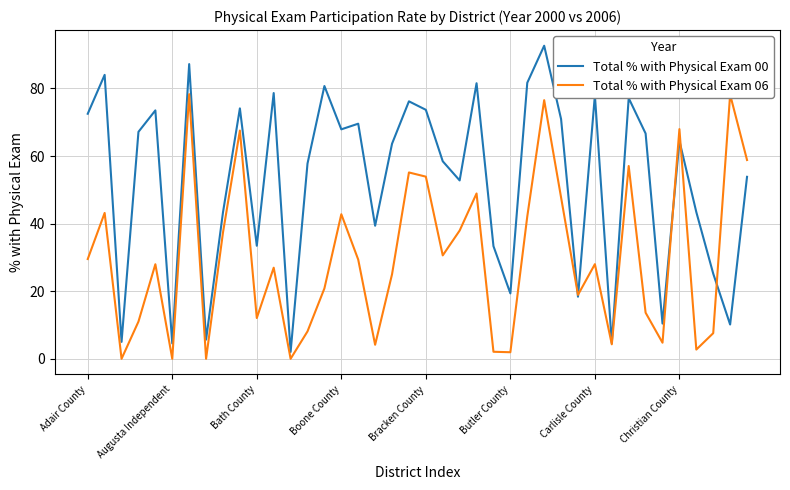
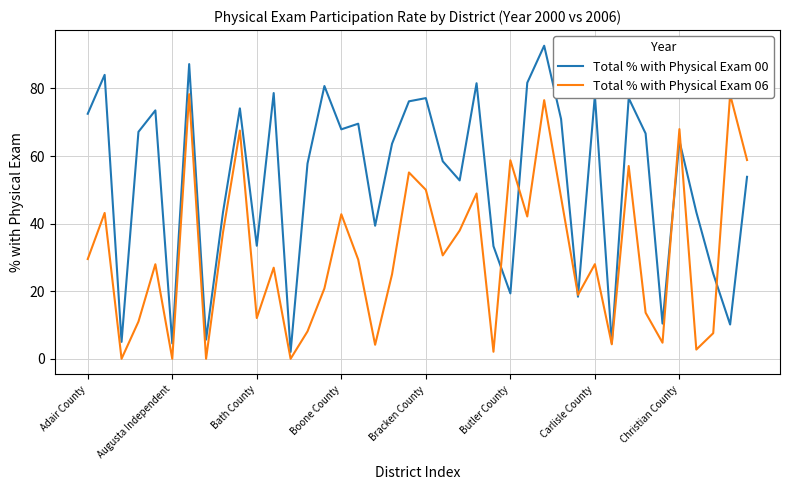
Total % with Physical Exam 00, Bracken County: 74 -> 77
Total % with Physical Exam 06, Bracken County: 54 -> 50
Total % with Physical Exam 06, Butler County: 2 -> 59
